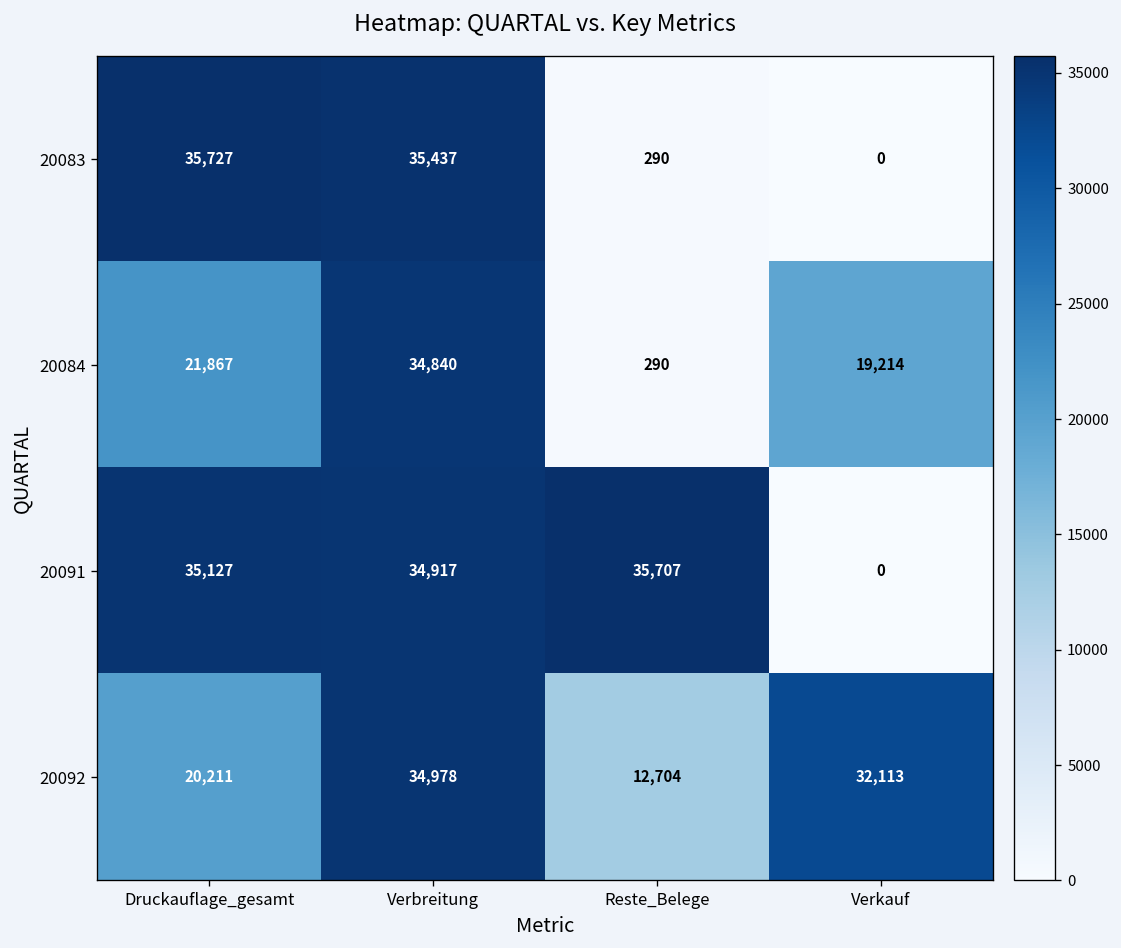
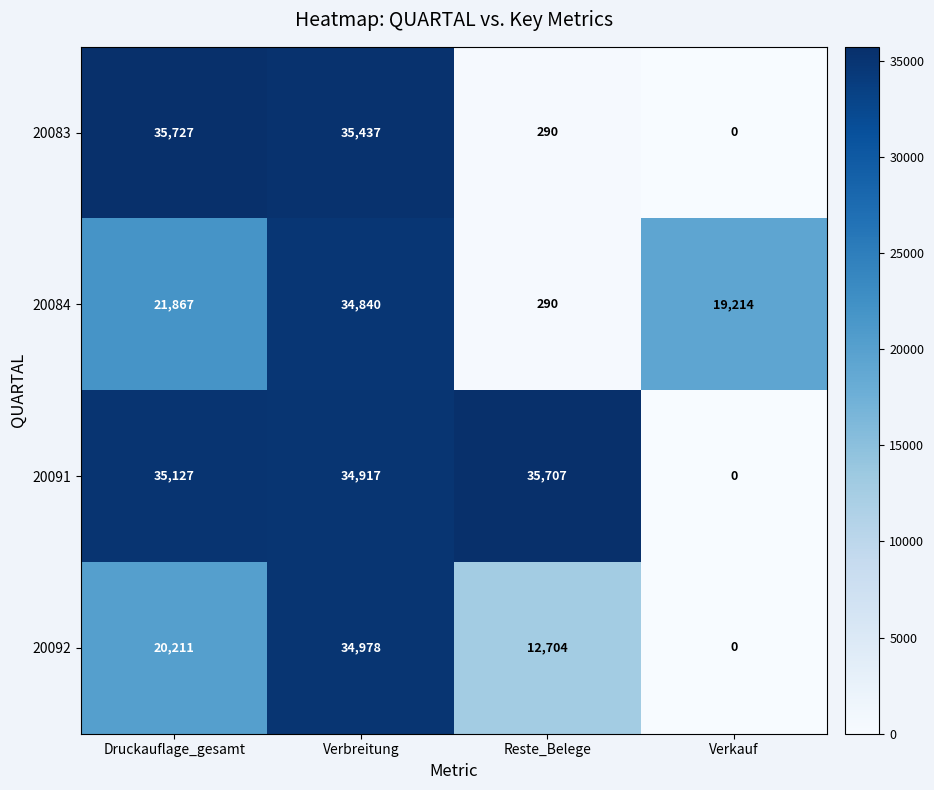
20092, Verkauf: 32,113 -> 0
